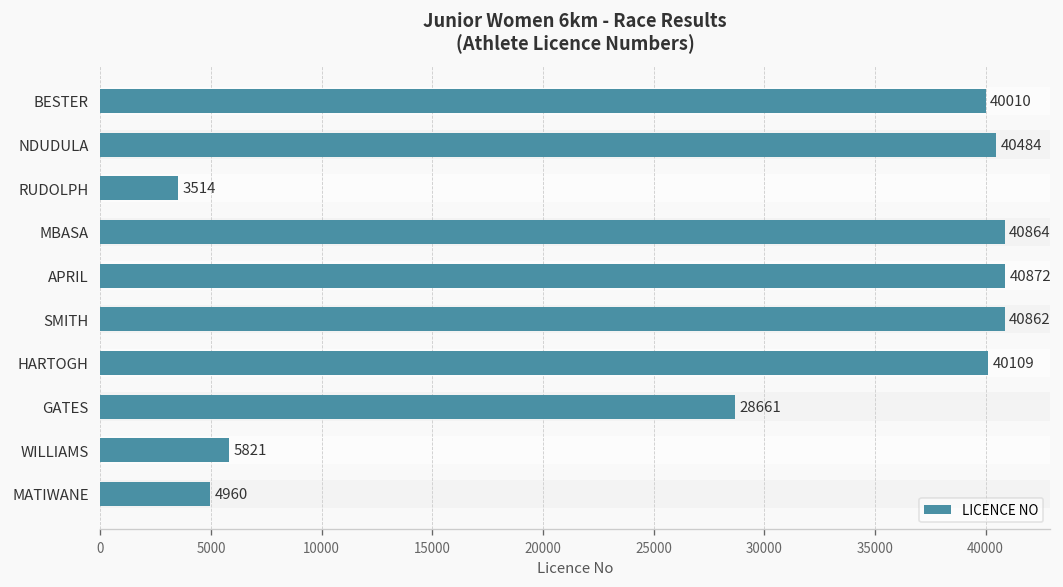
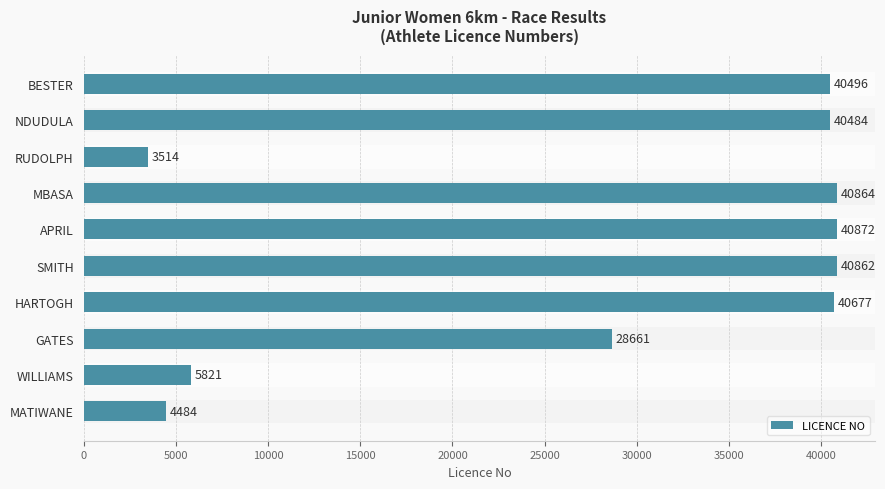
BESTER: 40010 -> 40496
HARTOGH: 40109 -> 40677
MATIWANE: 4960 -> 4484
